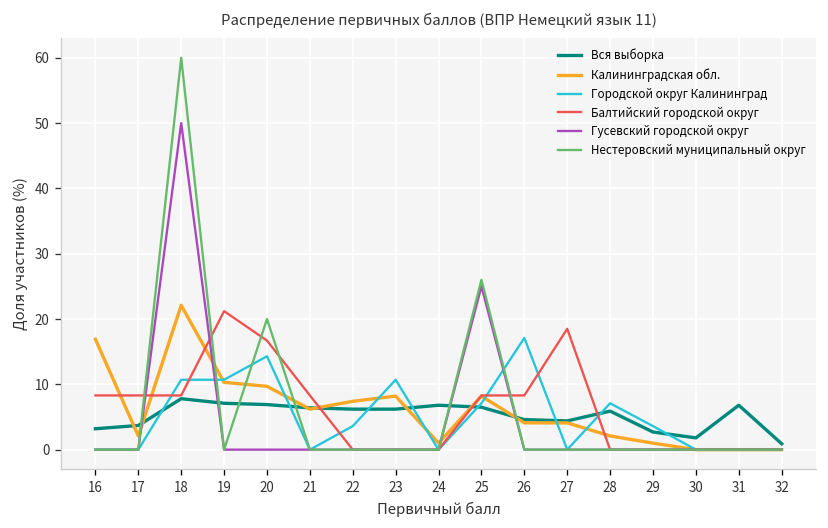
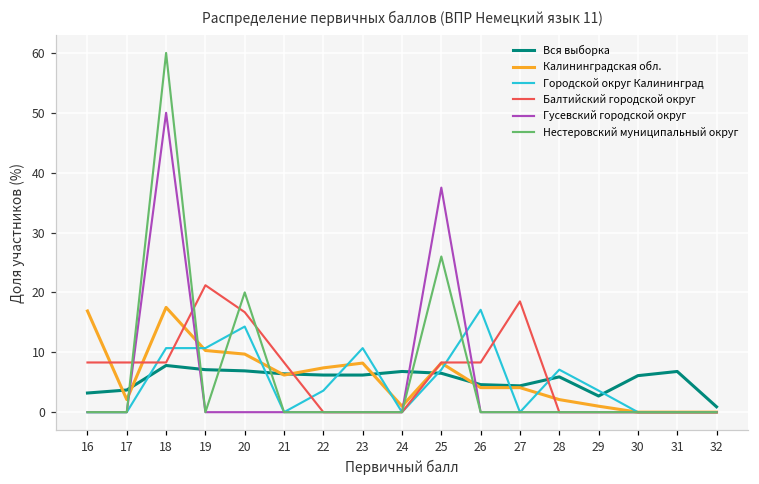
Калининградская обл., 18: 22 -> 18
Гусевский городской округ, 25: 25 -> 38
Вся выборка, 30: 2 -> 6
